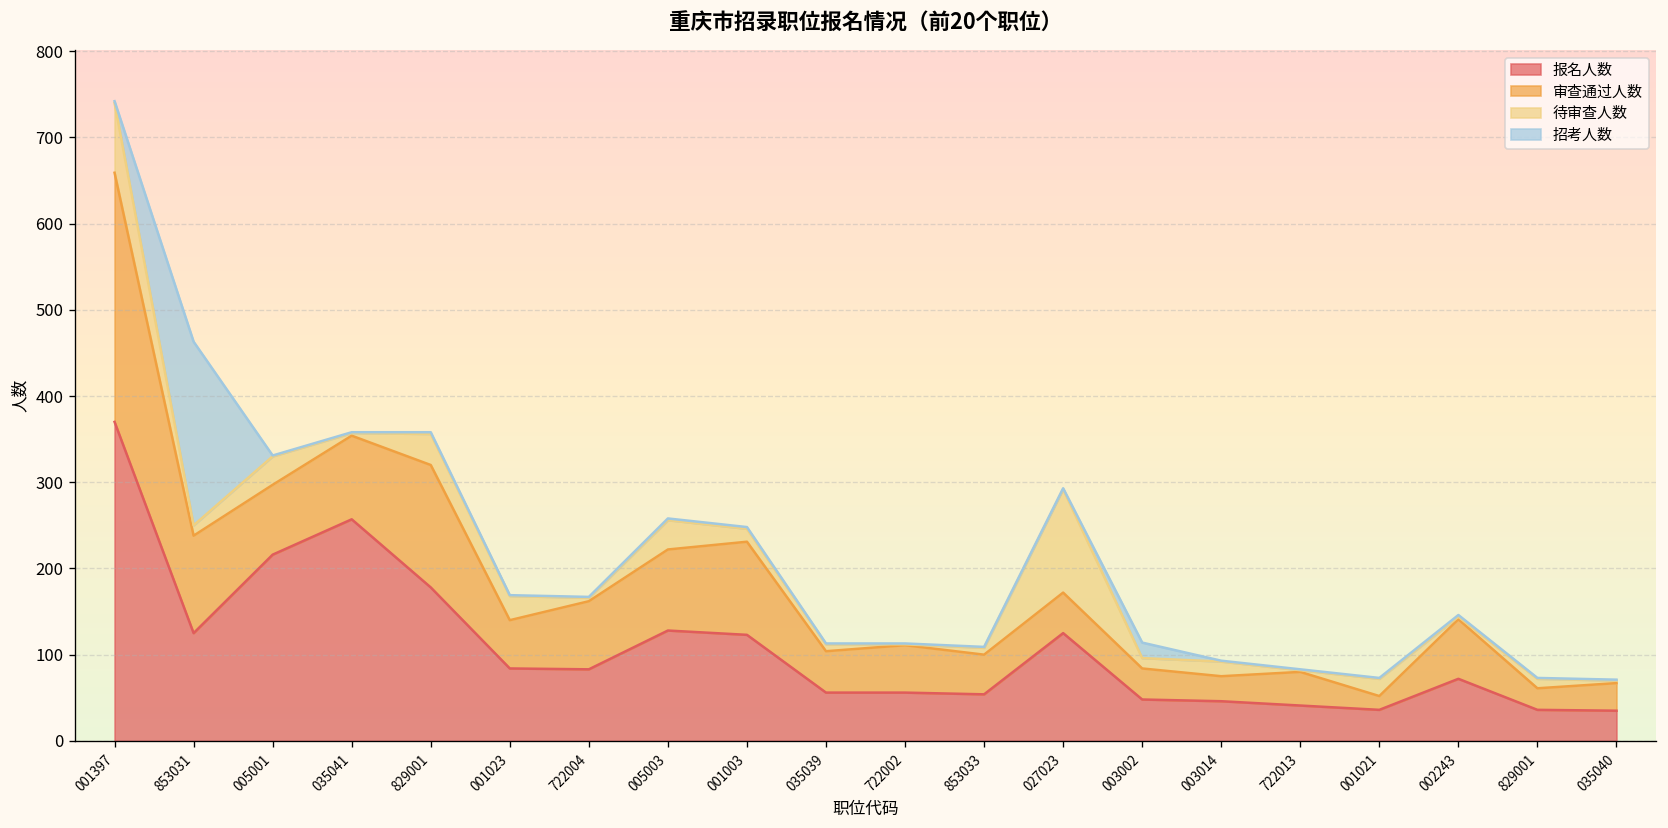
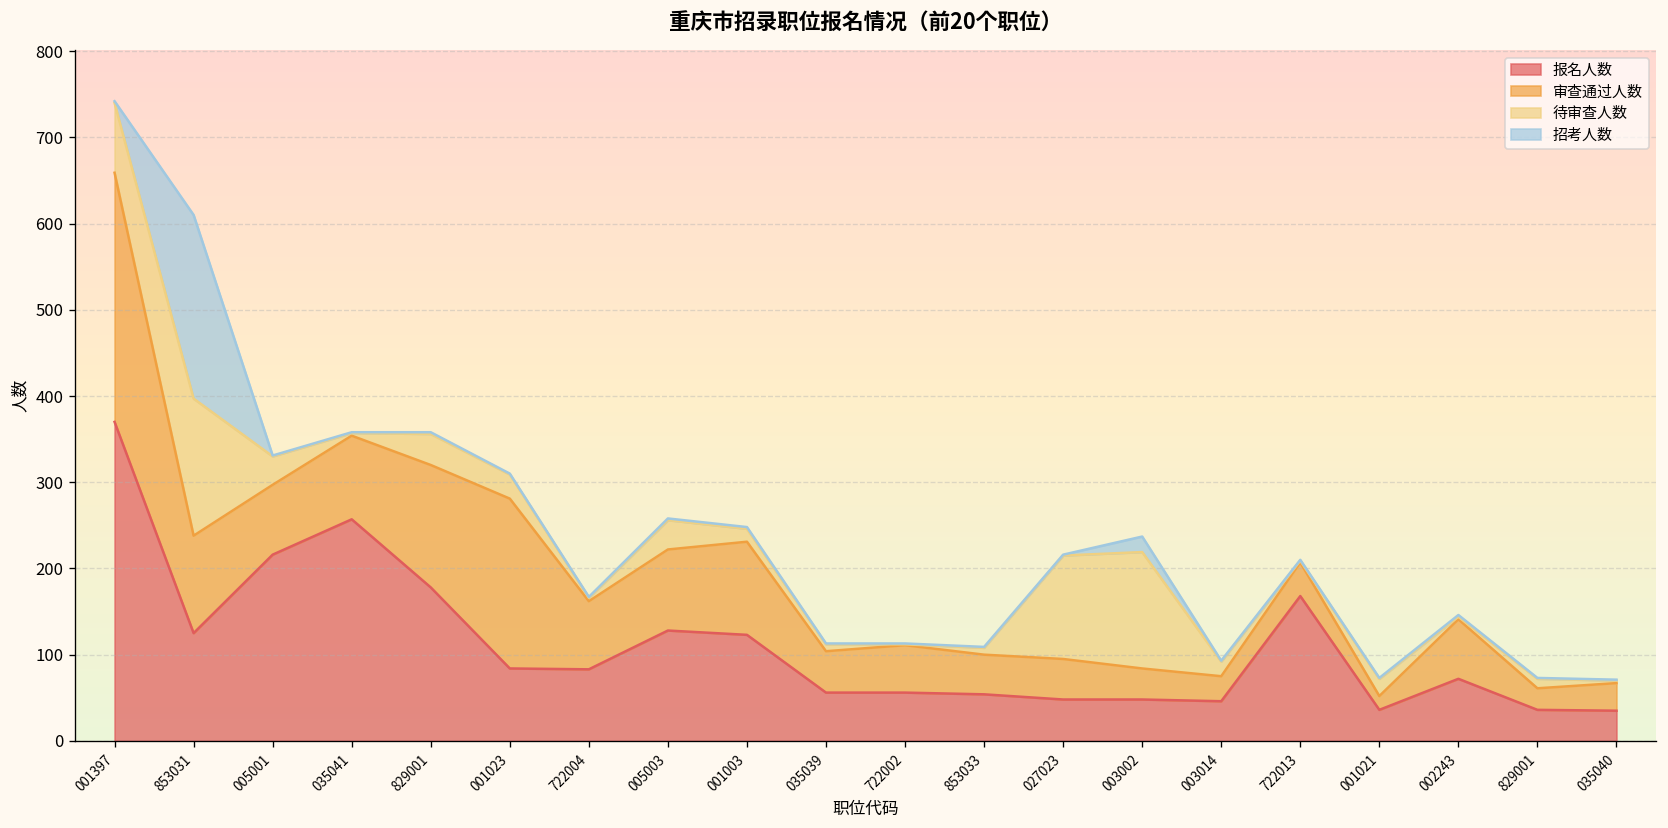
待审查人数, 853031: 10 -> 160
审查通过人数, 001023: 60 -> 200
报名人数, 027023: 130 -> 50
待审查人数, 003002: 10 -> 140
报名人数, 722013: 40 -> 170
